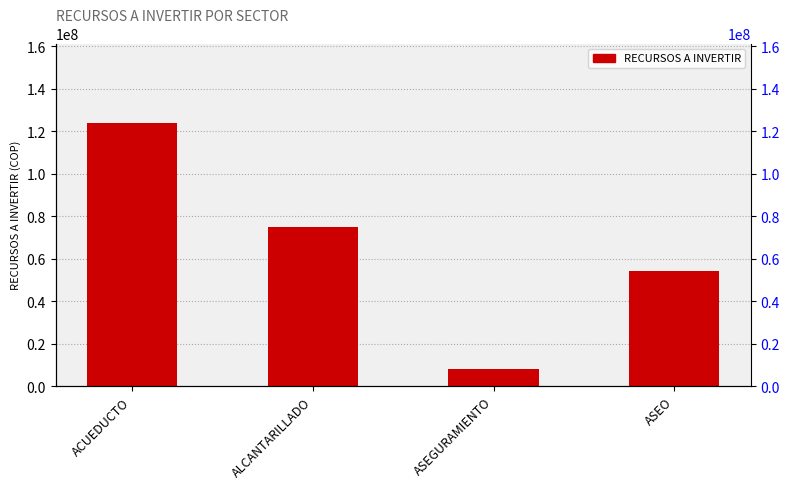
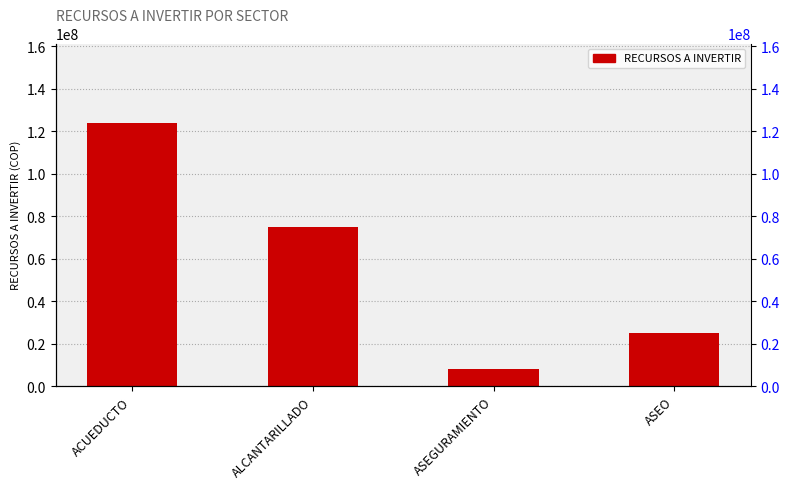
ASEO: 54000000 -> 25000000
